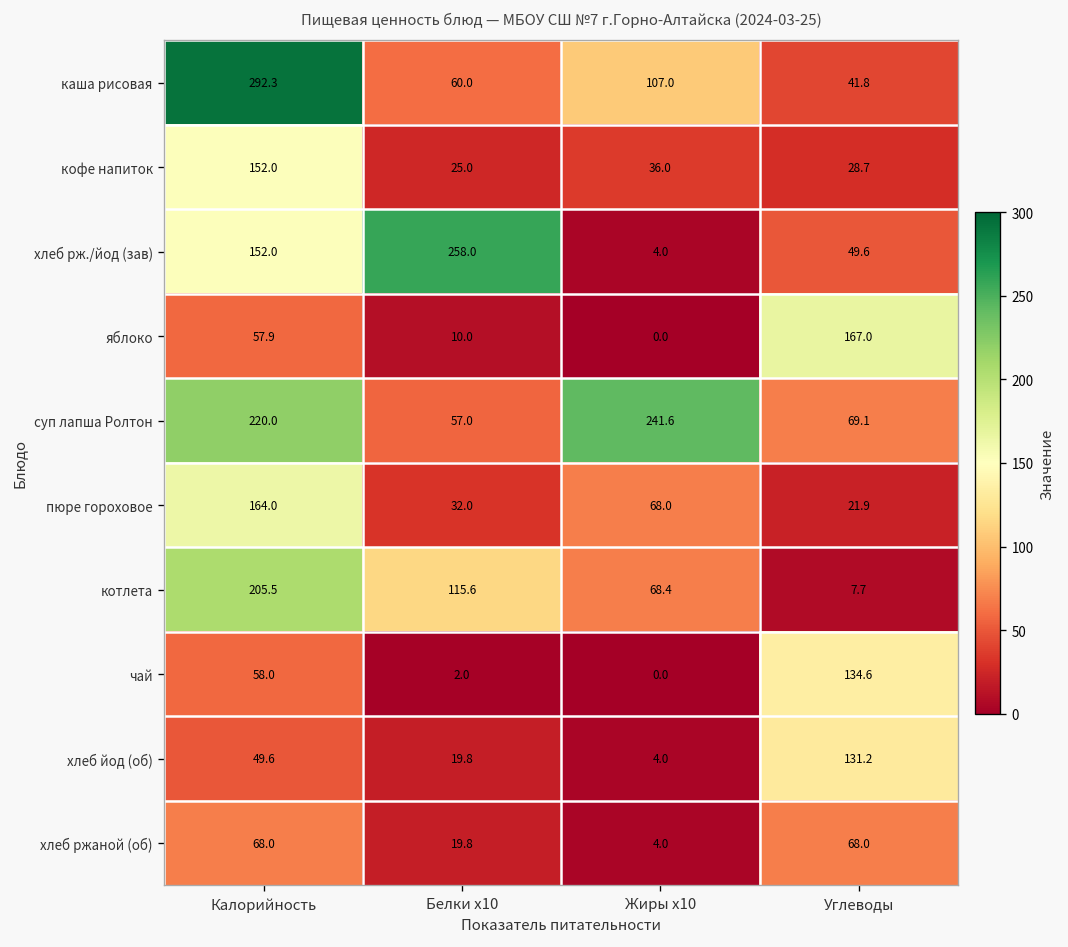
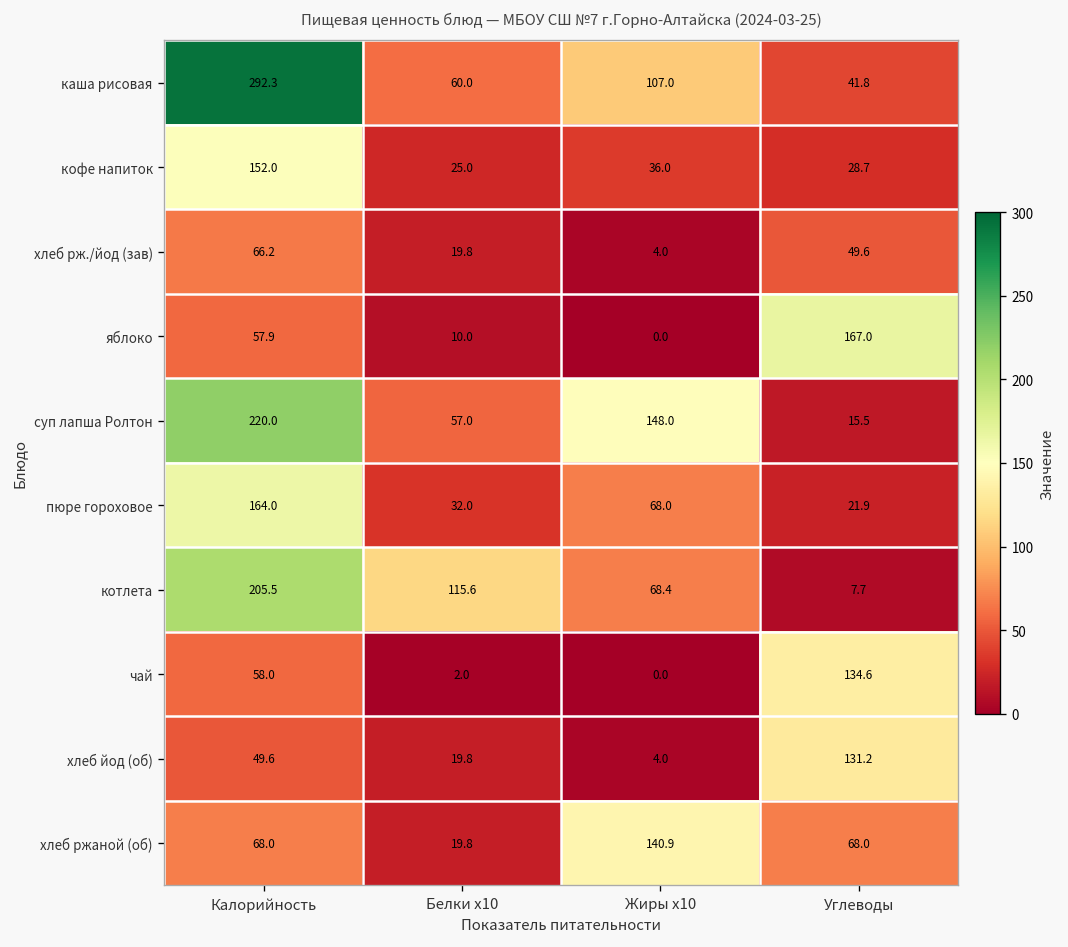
хлеб рж./йод (зав), Калорийность: 152.0 -> 66.2
хлеб рж./йод (зав), Белки x10: 258.0 -> 19.8
суп лапша Ролтон, Жиры x10: 241.6 -> 148.0
суп лапша Ролтон, Углеводы: 69.1 -> 15.5
хлеб ржаной (об), Жиры x10: 4.0 -> 140.9
